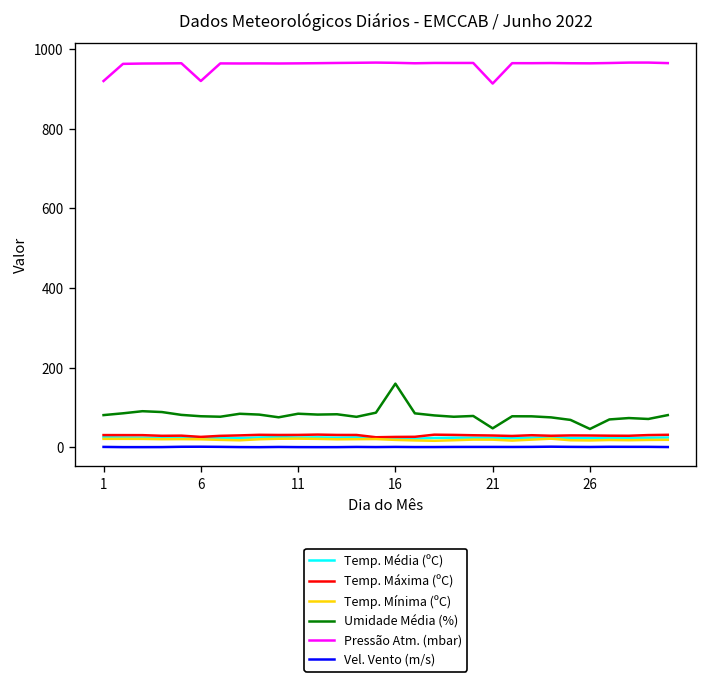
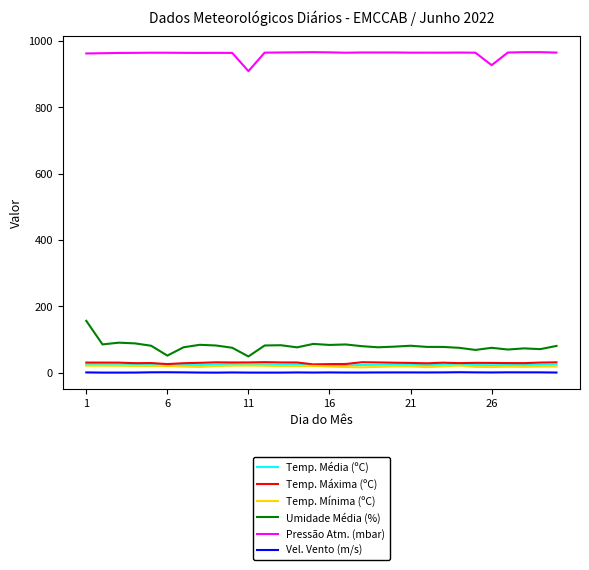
Umidade Média (%), 1: 80 -> 160
Pressão Atm. (mbar), 1: 920 -> 960
Umidade Média (%), 6: 80 -> 50
Pressão Atm. (mbar), 6: 920 -> 960
Umidade Média (%), 11: 80 -> 50
Pressão Atm. (mbar), 11: 960 -> 910
Umidade Média (%), 16: 160 -> 80
Umidade Média (%), 21: 50 -> 80
Pressão Atm. (mbar), 21: 910 -> 960
Umidade Média (%), 26: 50 -> 80
Pressão Atm. (mbar), 26: 960 -> 930
